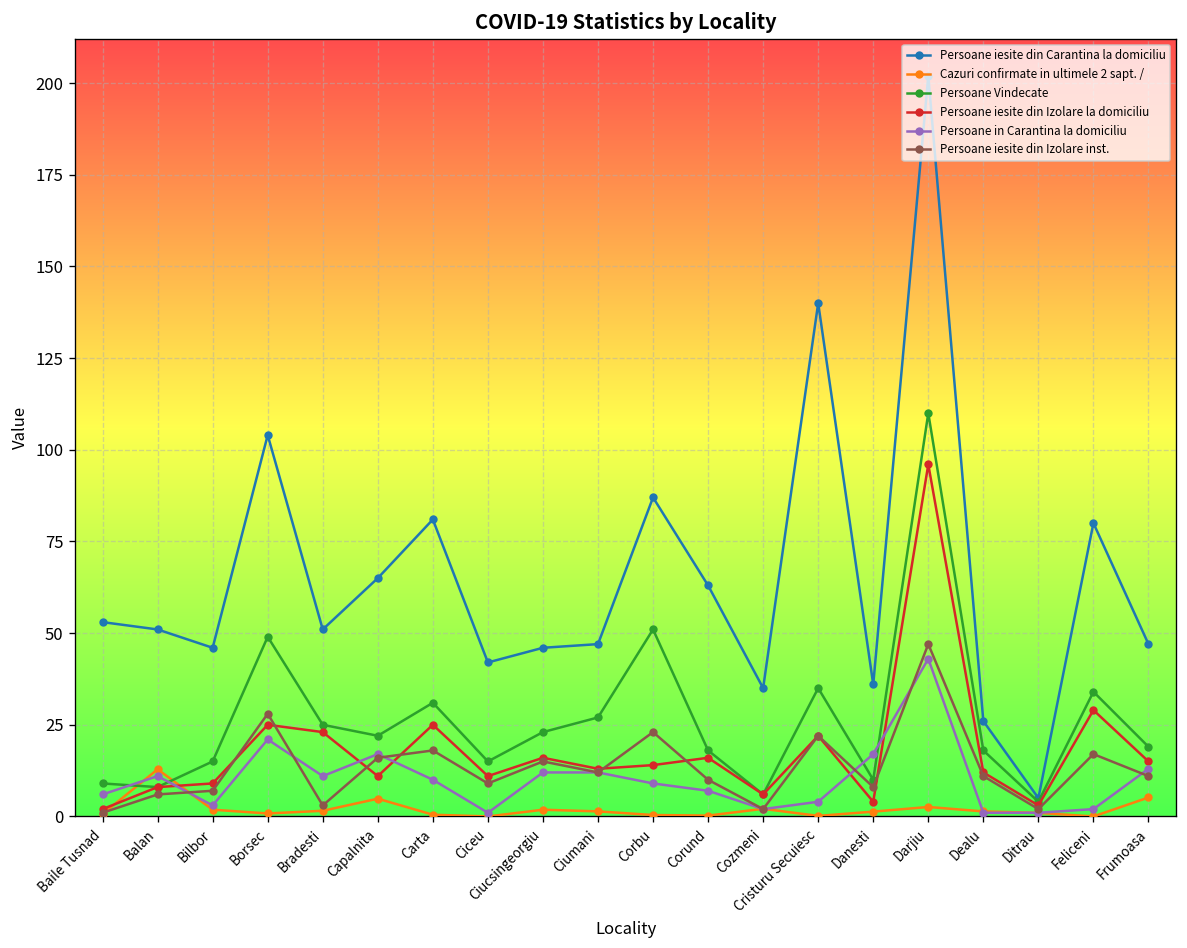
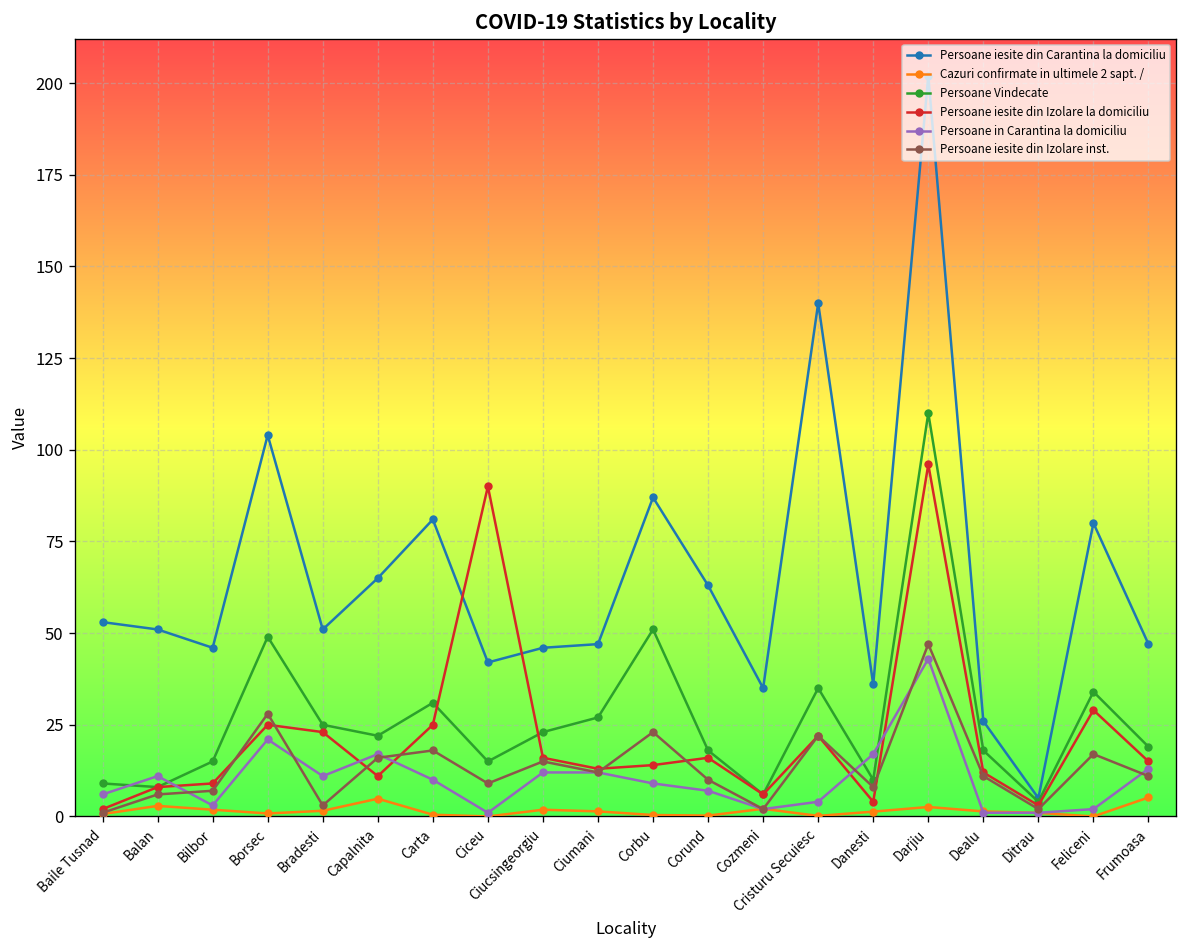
Cazuri confirmate in ultimele 2 sapt. /, Balan: 13 -> 3
Persoane iesite din Izolare la domiciliu, Ciceu: 11 -> 90
